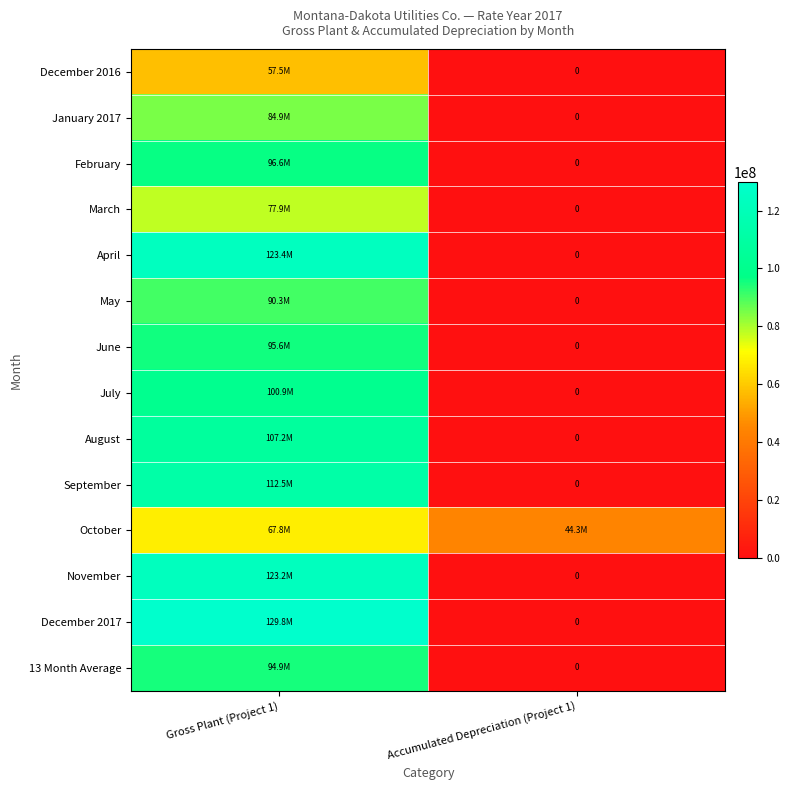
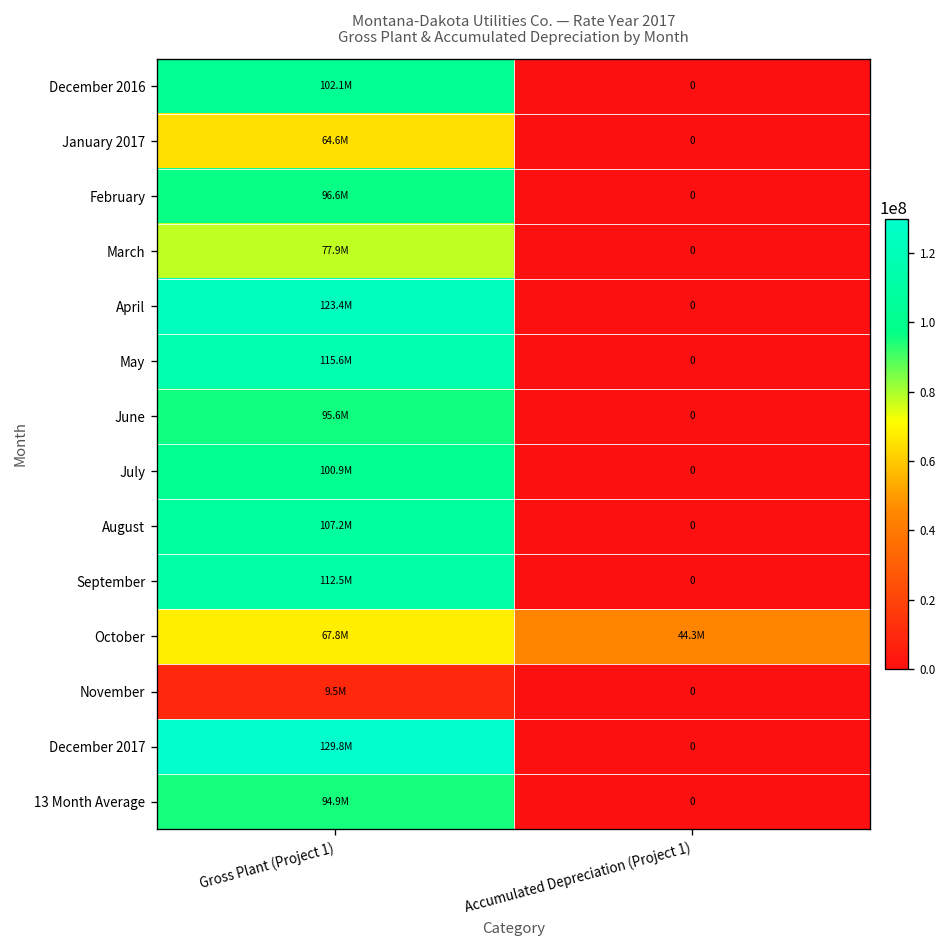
December 2016, Gross Plant (Project 1): 57.5M -> 102.1M
January 2017, Gross Plant (Project 1): 84.9M -> 64.6M
May, Gross Plant (Project 1): 90.3M -> 115.6M
November, Gross Plant (Project 1): 123.2M -> 9.5M
